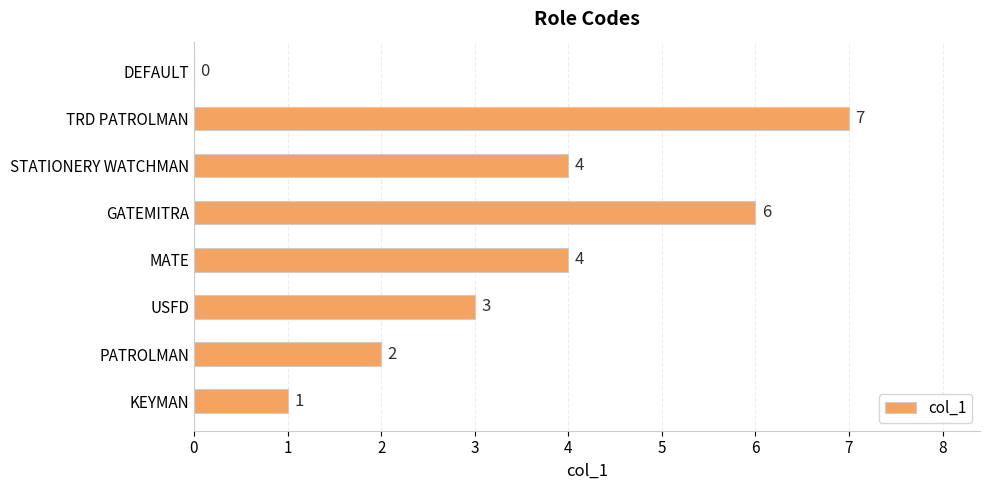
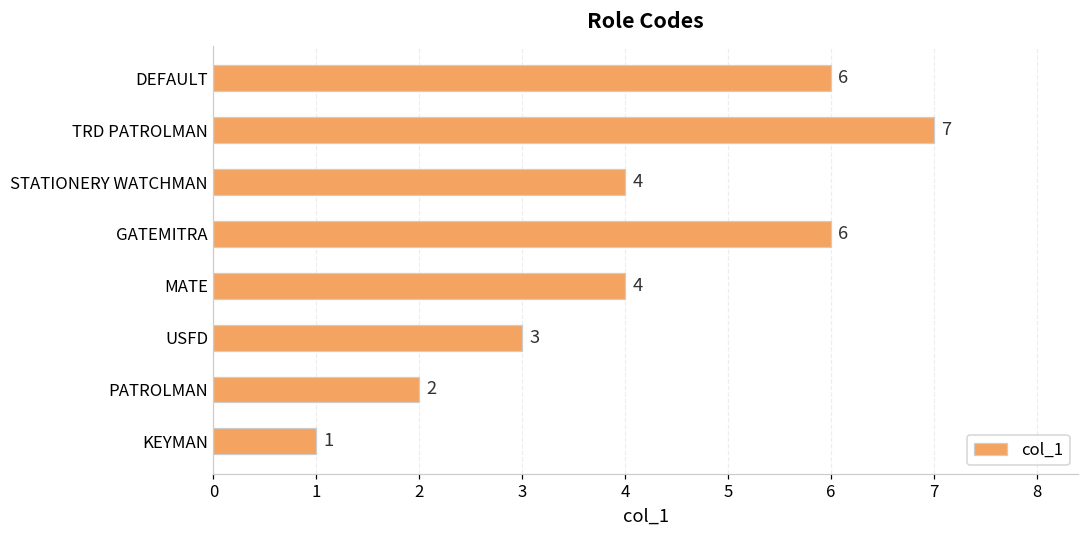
DEFAULT: 0 -> 6
